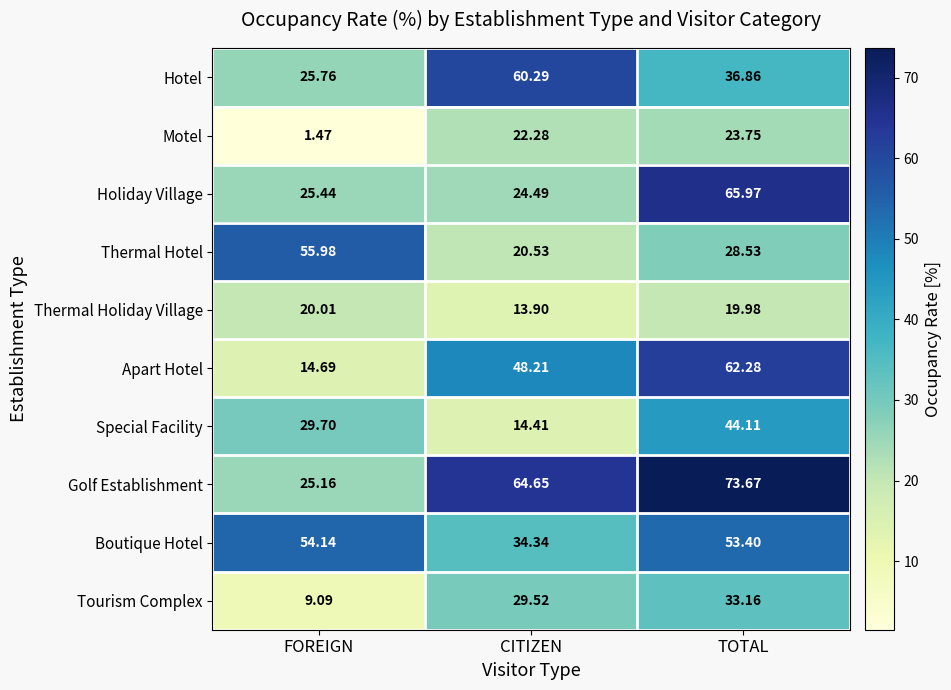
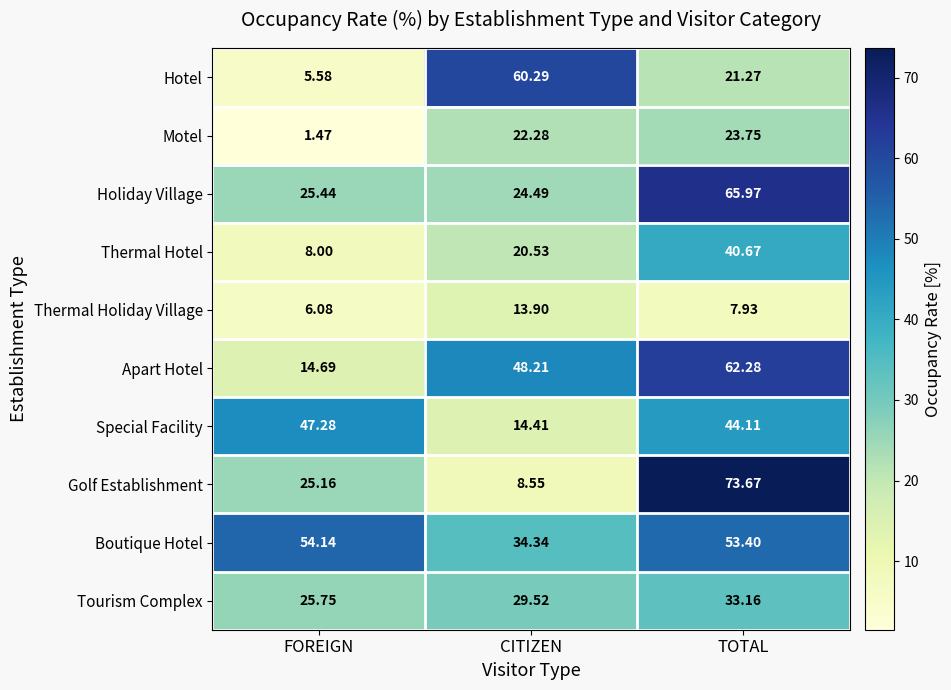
Hotel, FOREIGN: 25.76 -> 5.58
Hotel, TOTAL: 36.86 -> 21.27
Thermal Hotel, FOREIGN: 55.98 -> 8.00
Thermal Hotel, TOTAL: 28.53 -> 40.67
Thermal Holiday Village, FOREIGN: 20.01 -> 6.08
Thermal Holiday Village, TOTAL: 19.98 -> 7.93
Special Facility, FOREIGN: 29.70 -> 47.28
Golf Establishment, CITIZEN: 64.65 -> 8.55
Tourism Complex, FOREIGN: 9.09 -> 25.75
